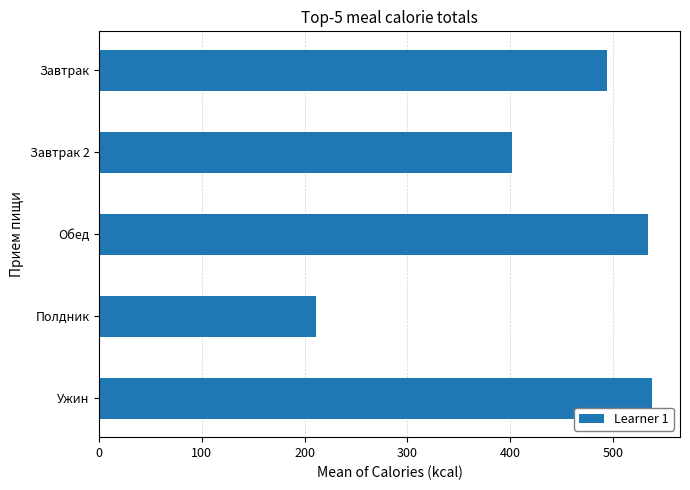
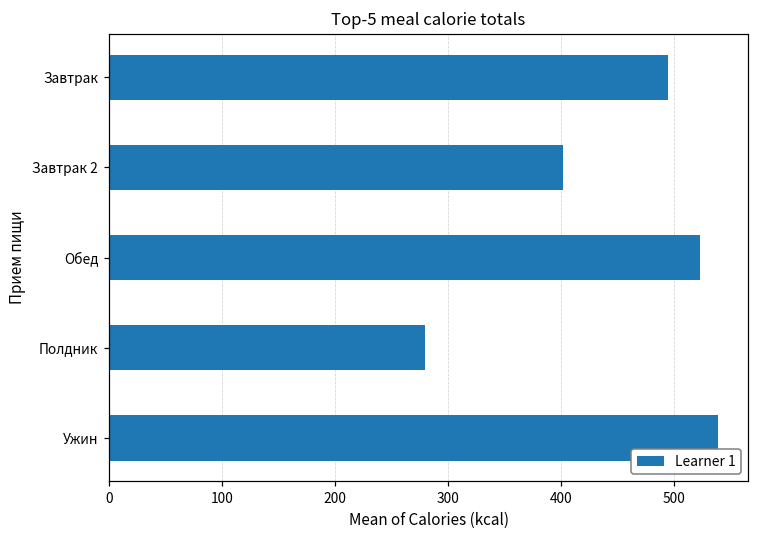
Обед: 535 -> 523
Полдник: 211 -> 280
